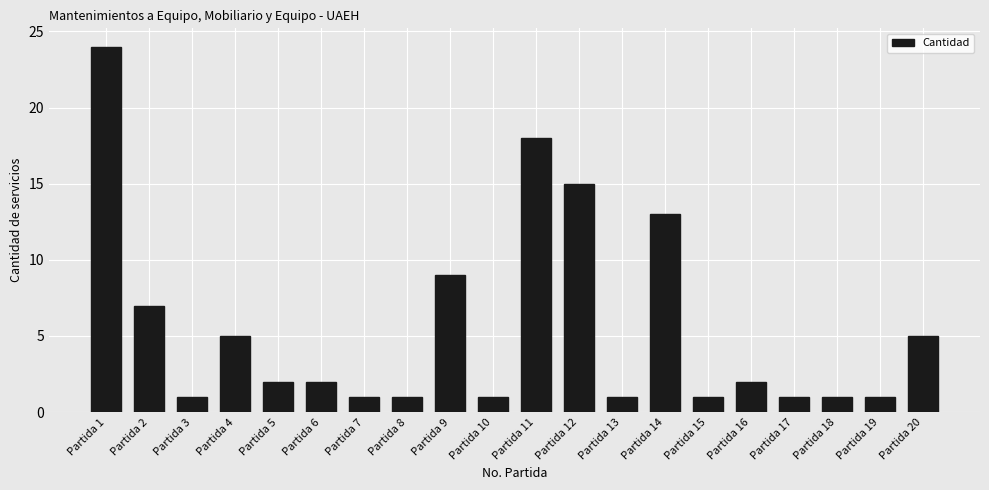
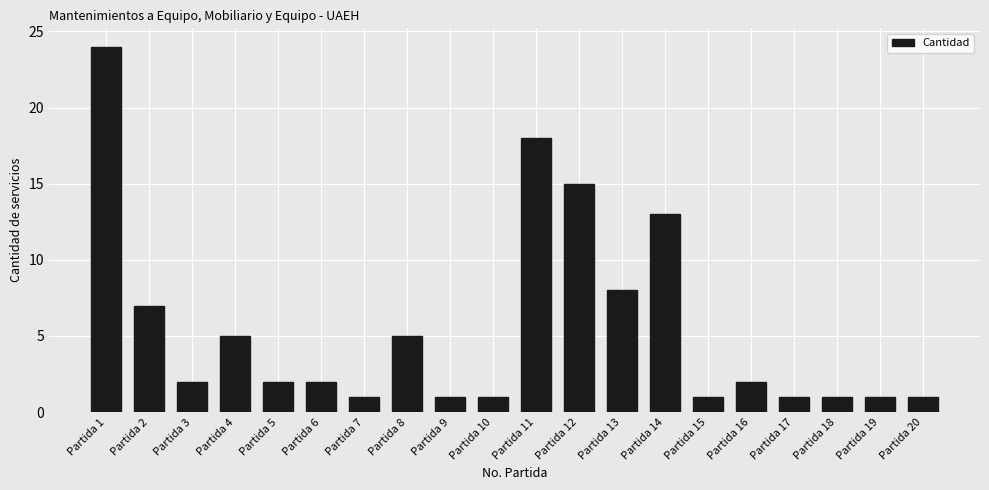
Partida 3: 1 -> 2
Partida 8: 1 -> 5
Partida 9: 9 -> 1
Partida 13: 1 -> 8
Partida 20: 5 -> 1
